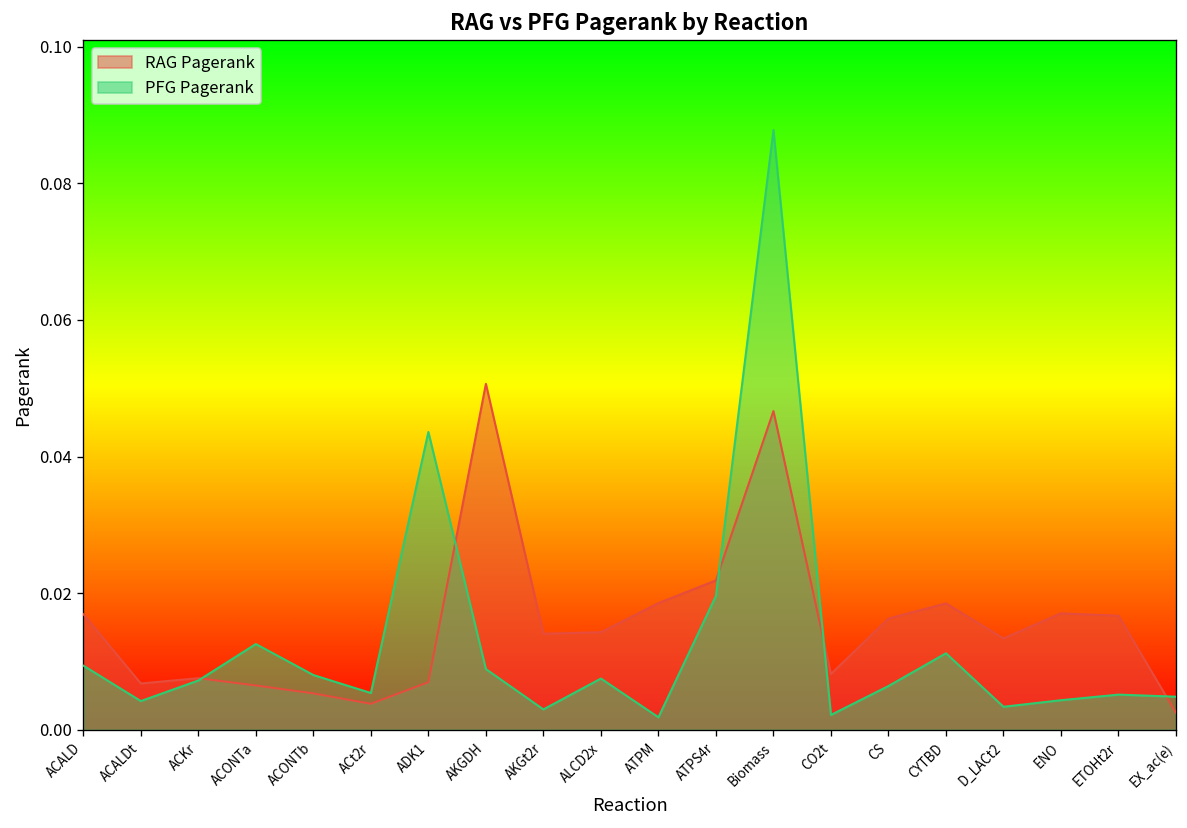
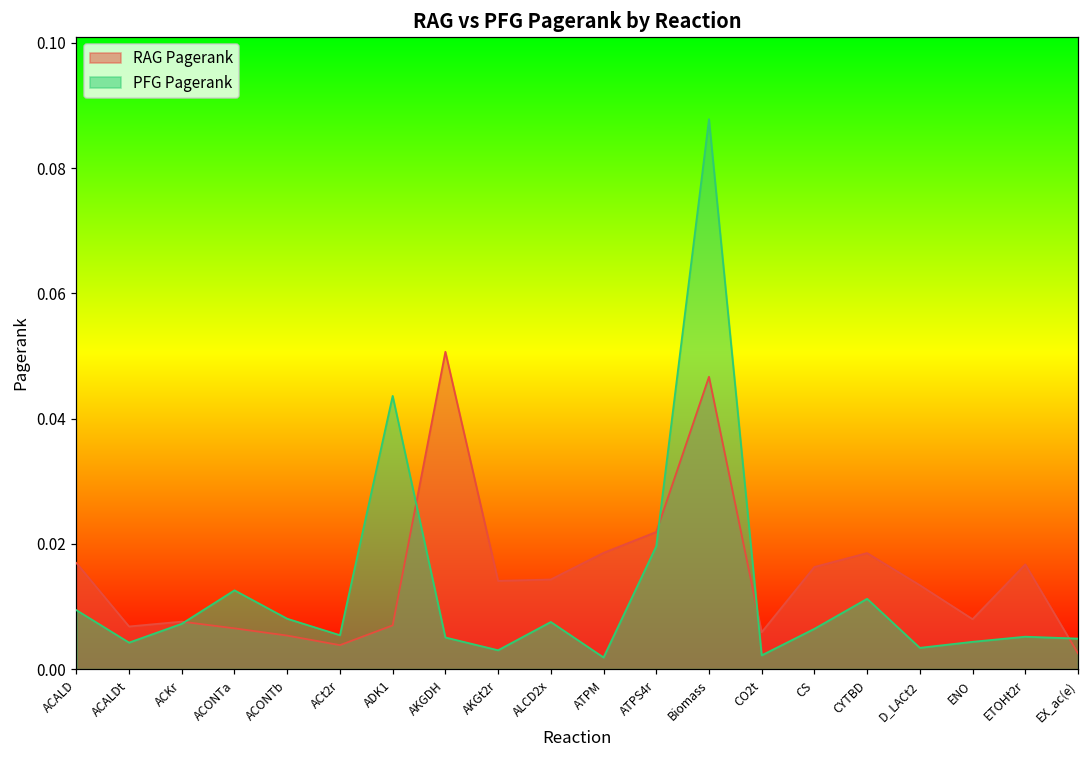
PFG Pagerank, AKGDH: 0.009 -> 0.005
RAG Pagerank, CO2t: 0.008 -> 0.006
RAG Pagerank, ENO: 0.017 -> 0.008
